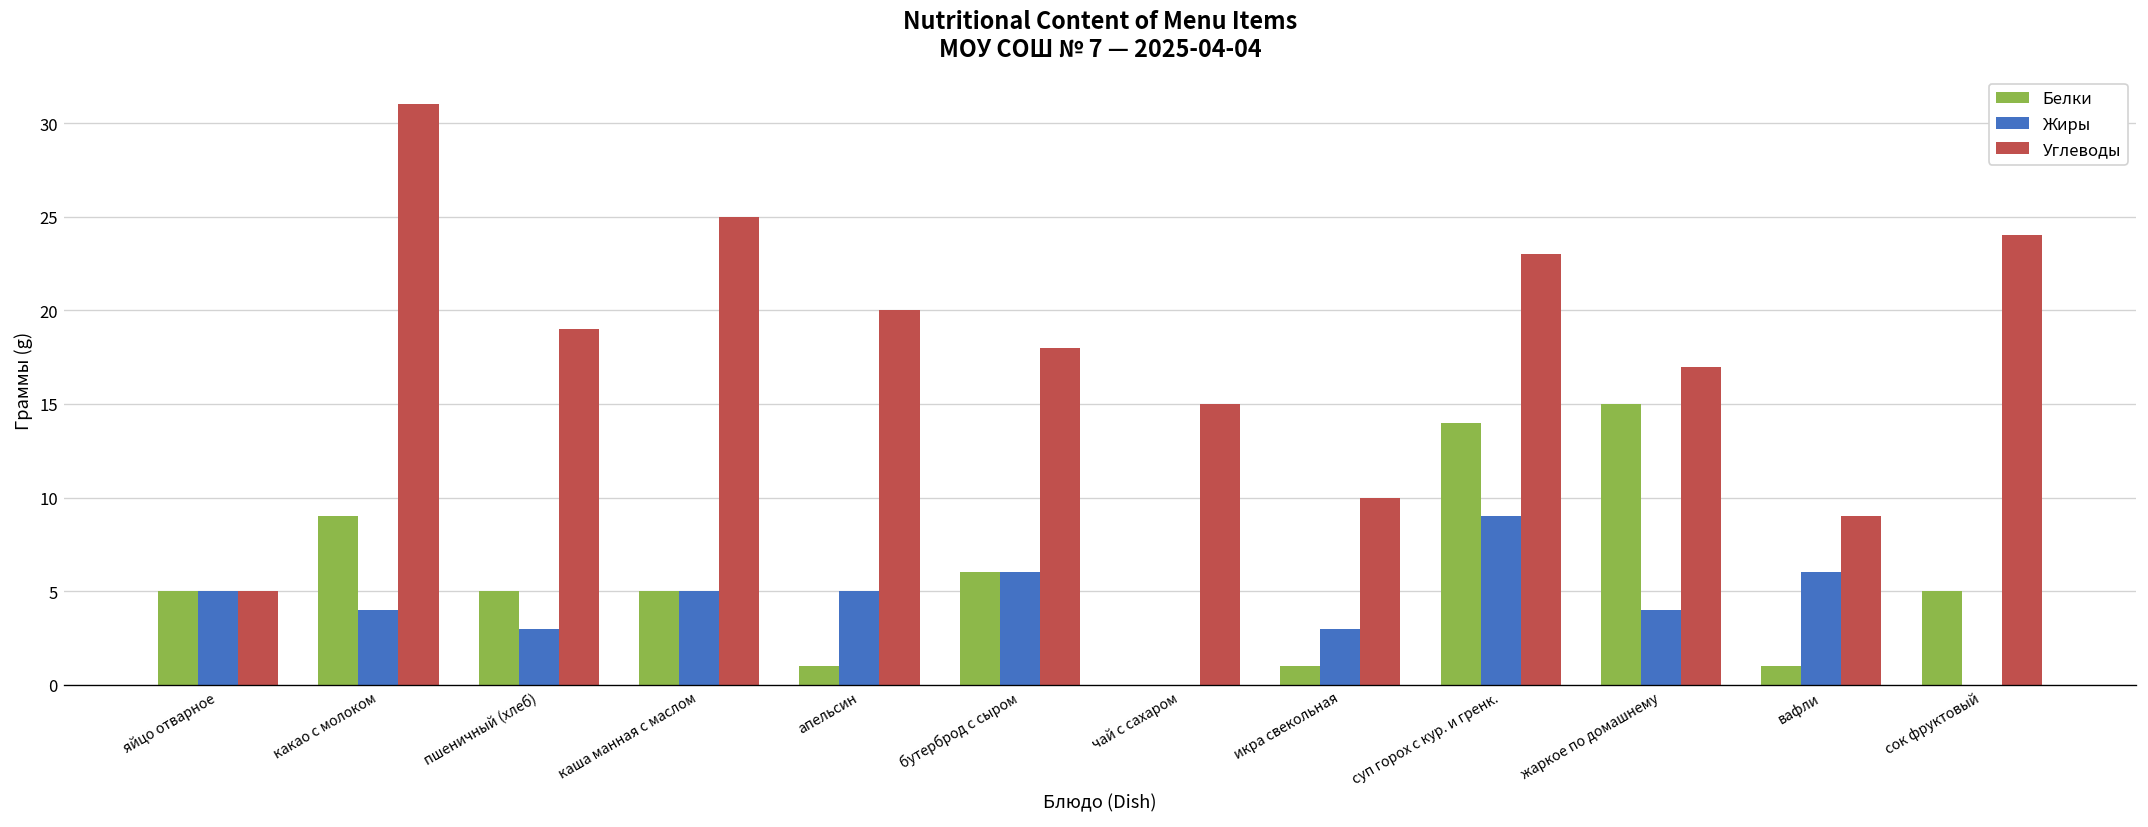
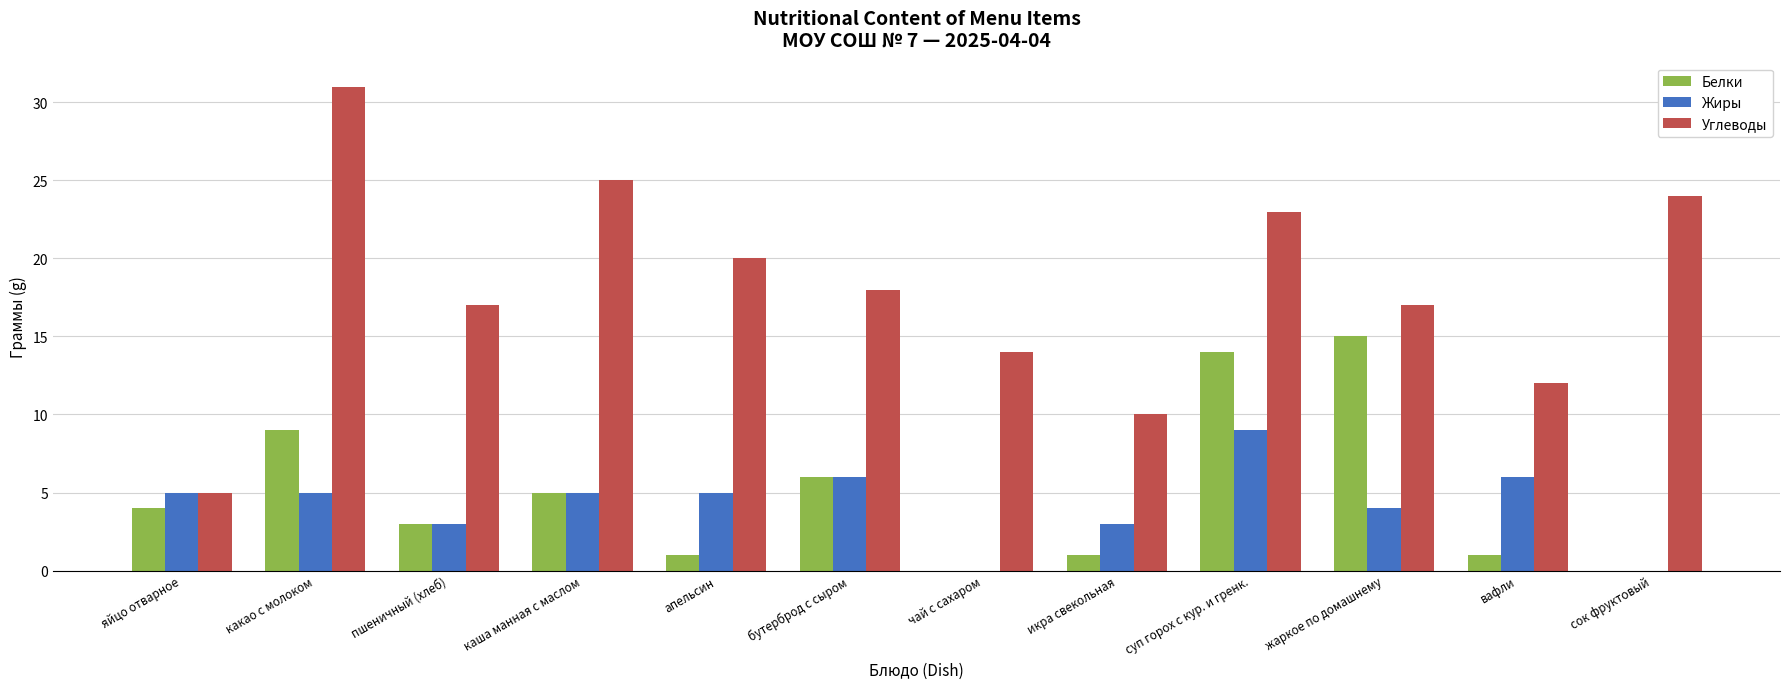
Белки, яйцо отварное: 5 -> 4
Жиры, какао с молоком: 4 -> 5
Белки, пшеничный (хлеб): 5 -> 3
Углеводы, пшеничный (хлеб): 19 -> 17
Углеводы, чай с сахаром: 15 -> 14
Углеводы, вафли: 9 -> 12
Белки, сок фруктовый: 5 -> 0
